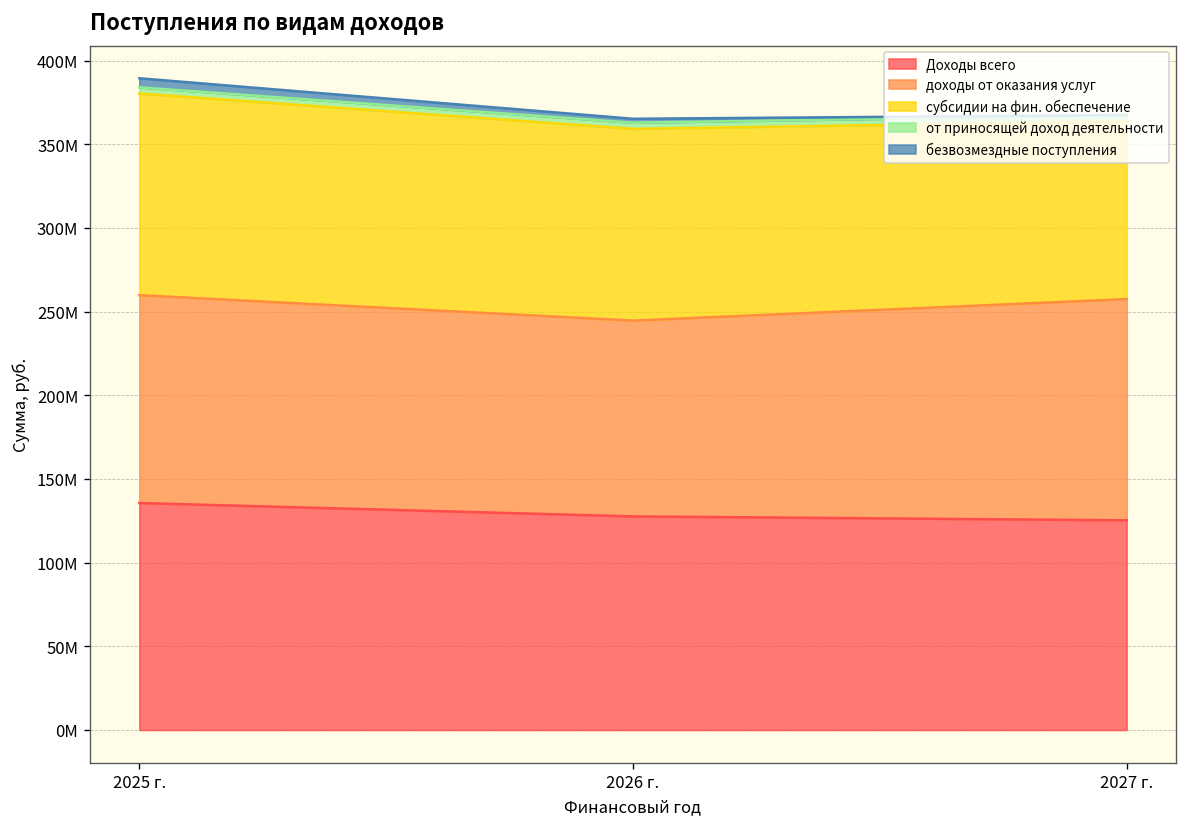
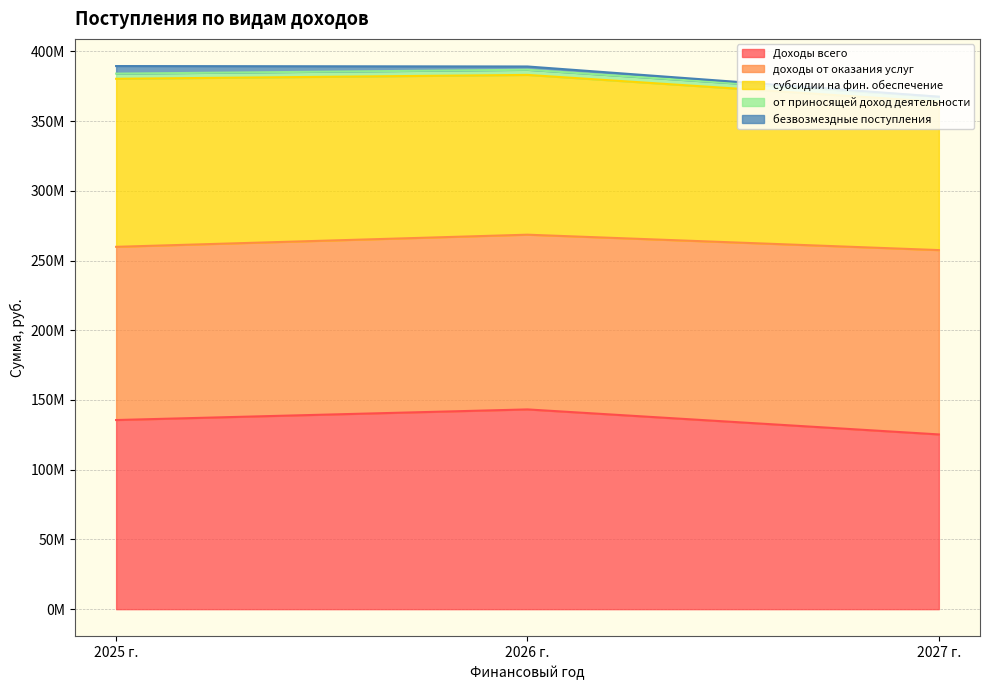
Доходы всего, 2026 г.: 128000000 -> 143000000
доходы от оказания услуг, 2026 г.: 117000000 -> 125000000
